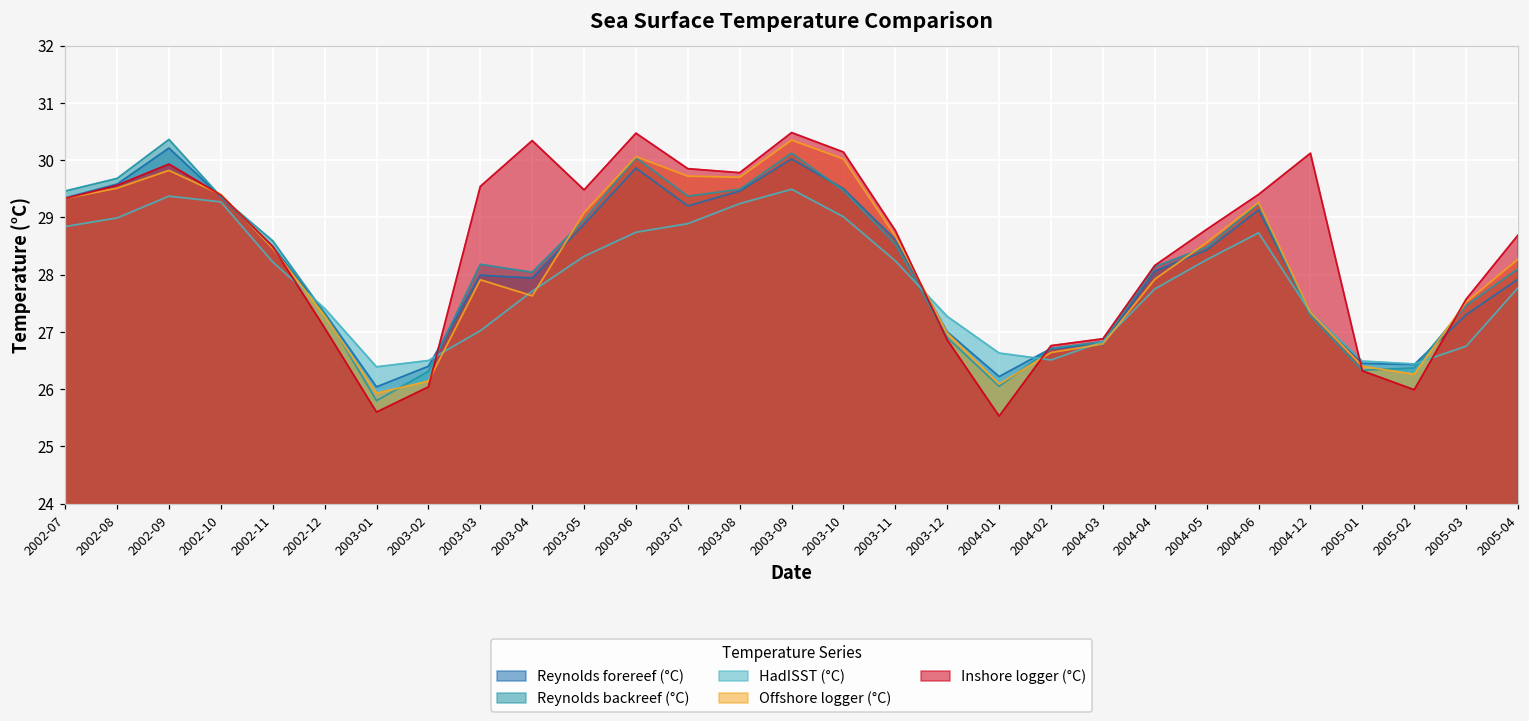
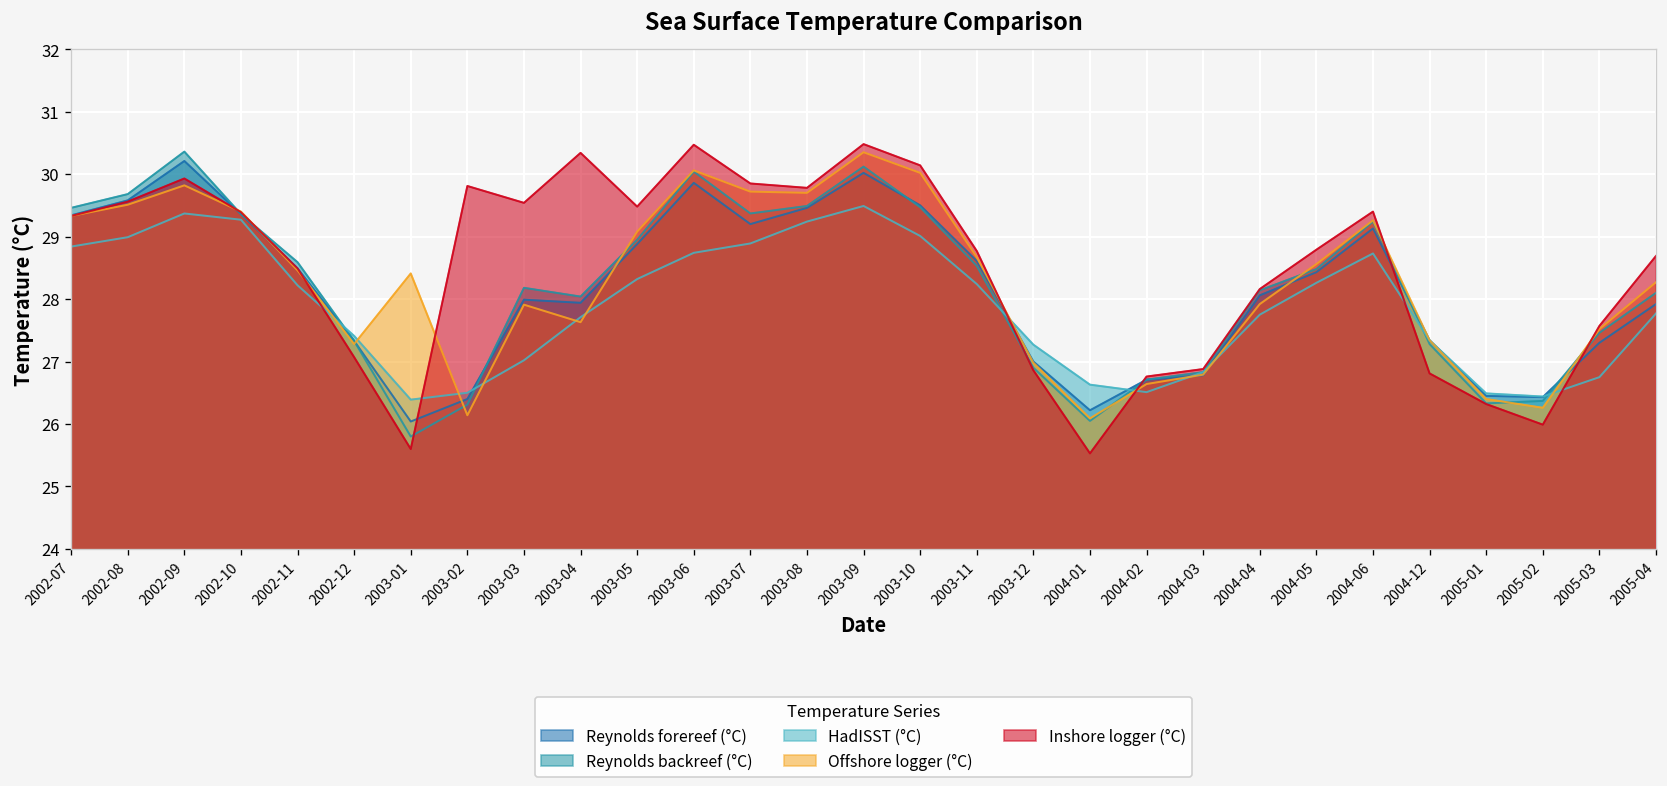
Offshore logger (°C), 2003-01: 25.9 -> 28.4
Inshore logger (°C), 2003-02: 26.0 -> 29.8
Inshore logger (°C), 2004-12: 30.1 -> 26.8
